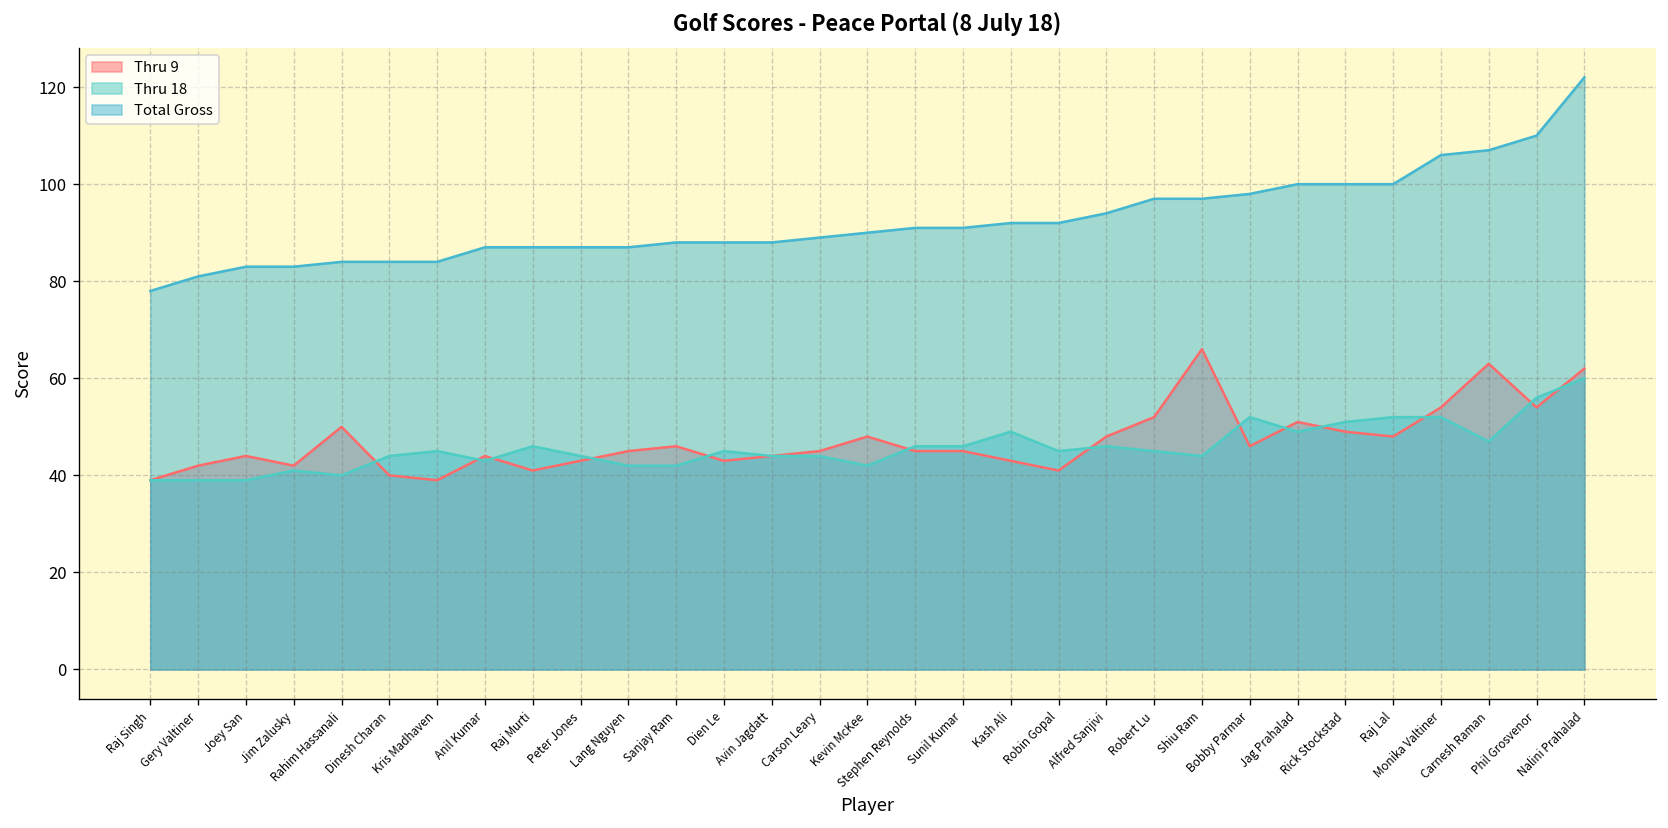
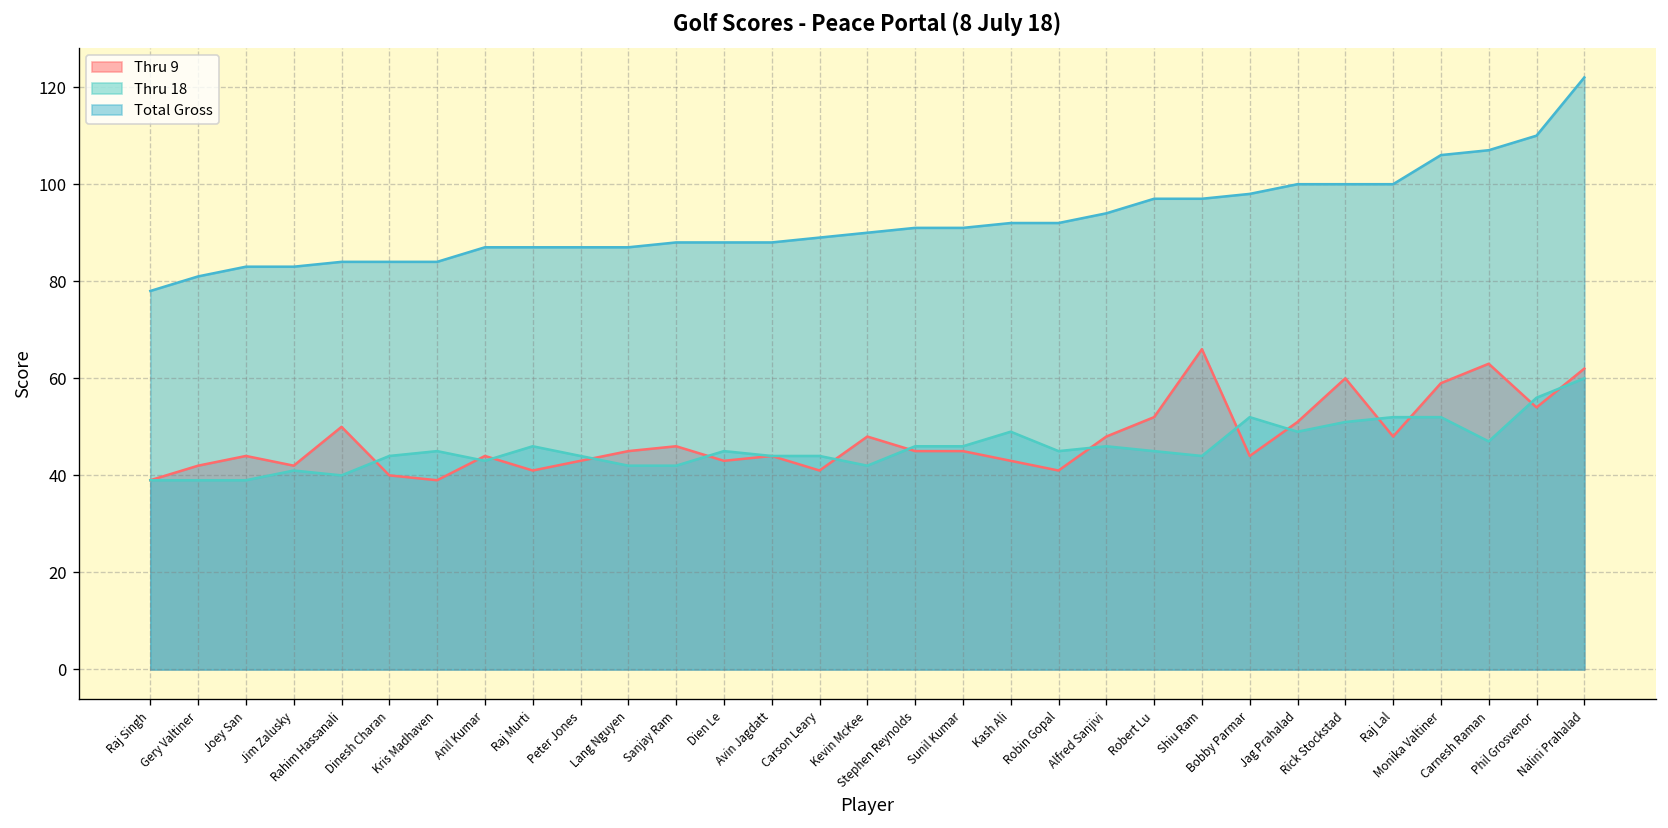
Thru 9, Carson Leary: 45 -> 41
Thru 9, Bobby Parmar: 46 -> 44
Thru 9, Rick Stockstad: 49 -> 60
Thru 9, Monika Valtiner: 54 -> 59
